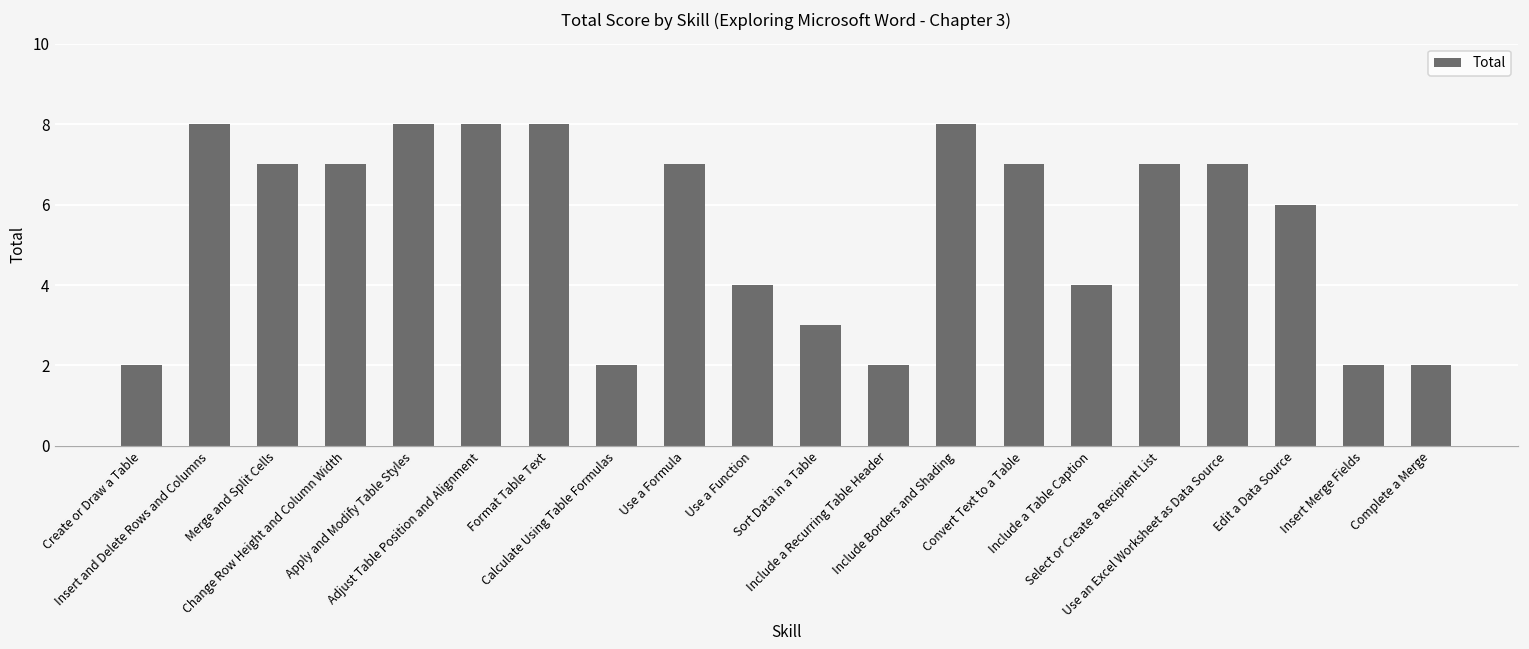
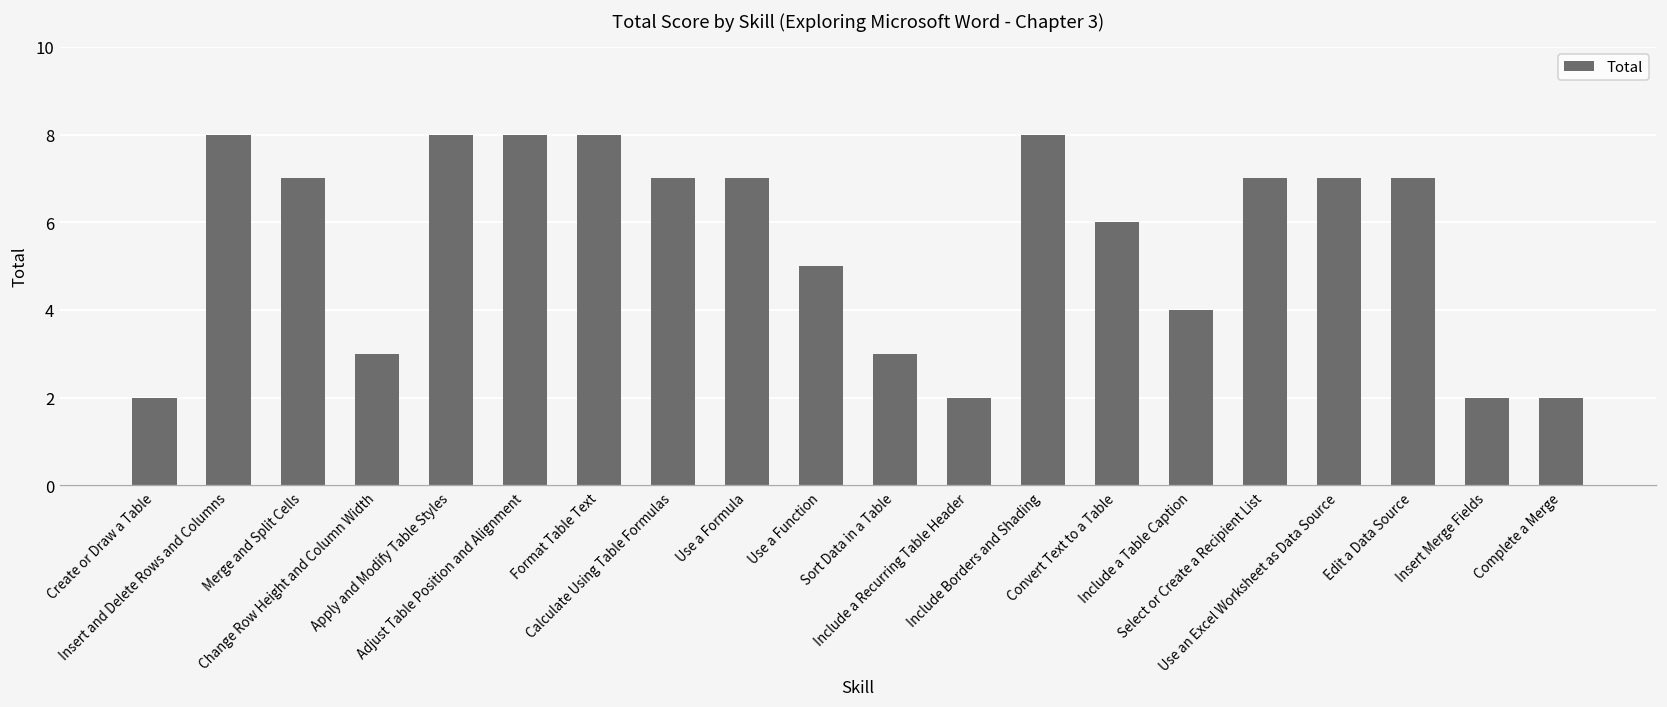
Change Row Height and Column Width: 7 -> 3
Calculate Using Table Formulas: 2 -> 7
Use a Function: 4 -> 5
Convert Text to a Table: 7 -> 6
Edit a Data Source: 6 -> 7
